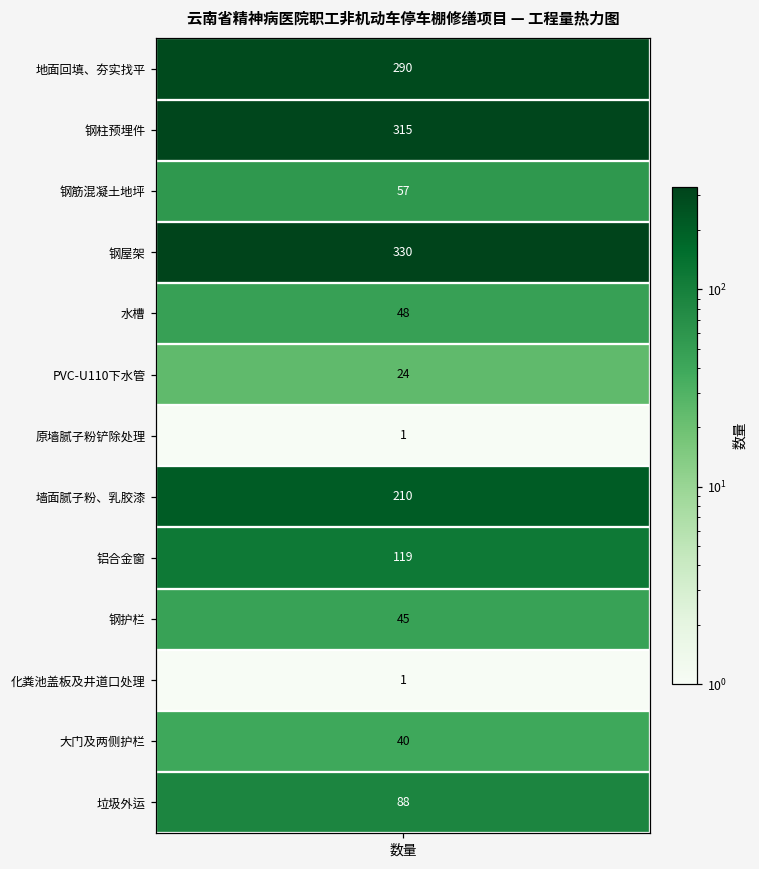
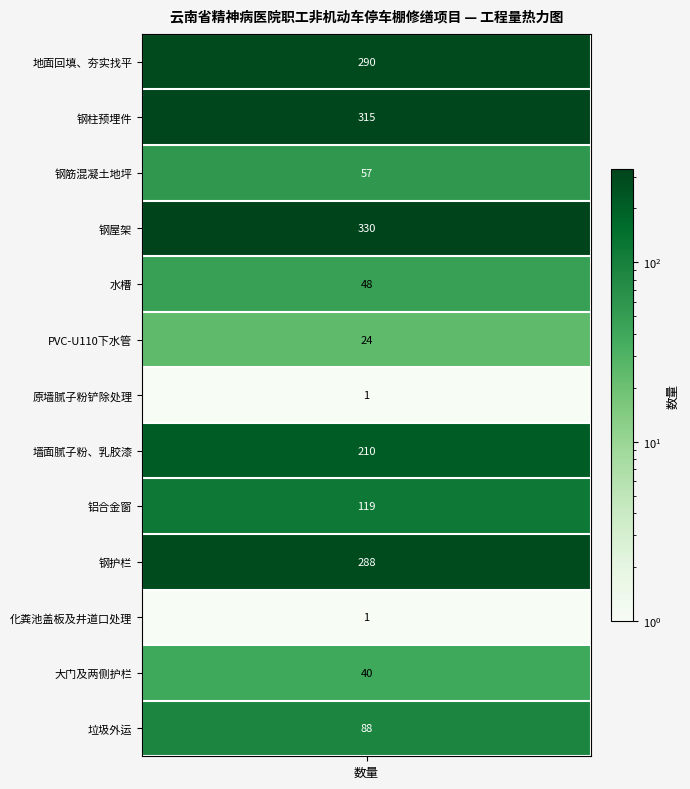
钢护栏, 数量: 45 -> 288
